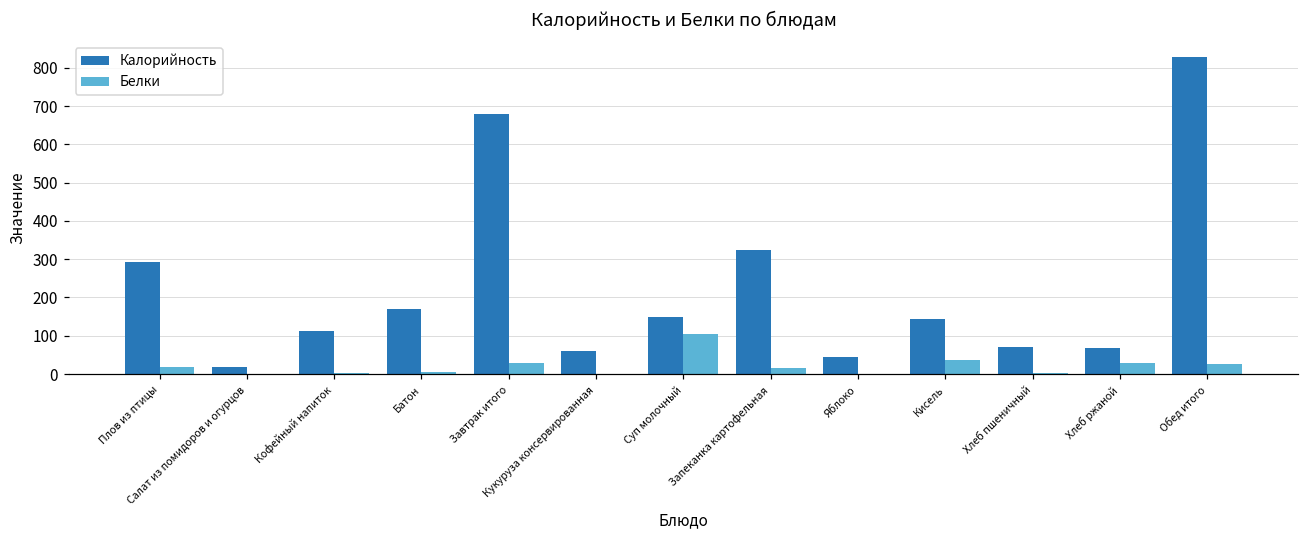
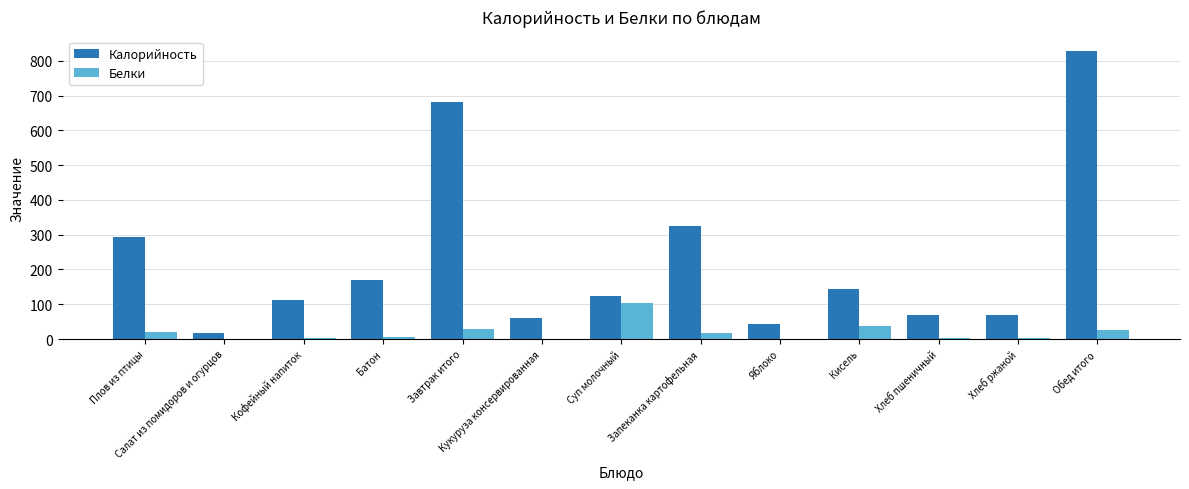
Калорийность, Суп молочный: 150 -> 120
Белки, Хлеб ржаной: 30 -> 0
